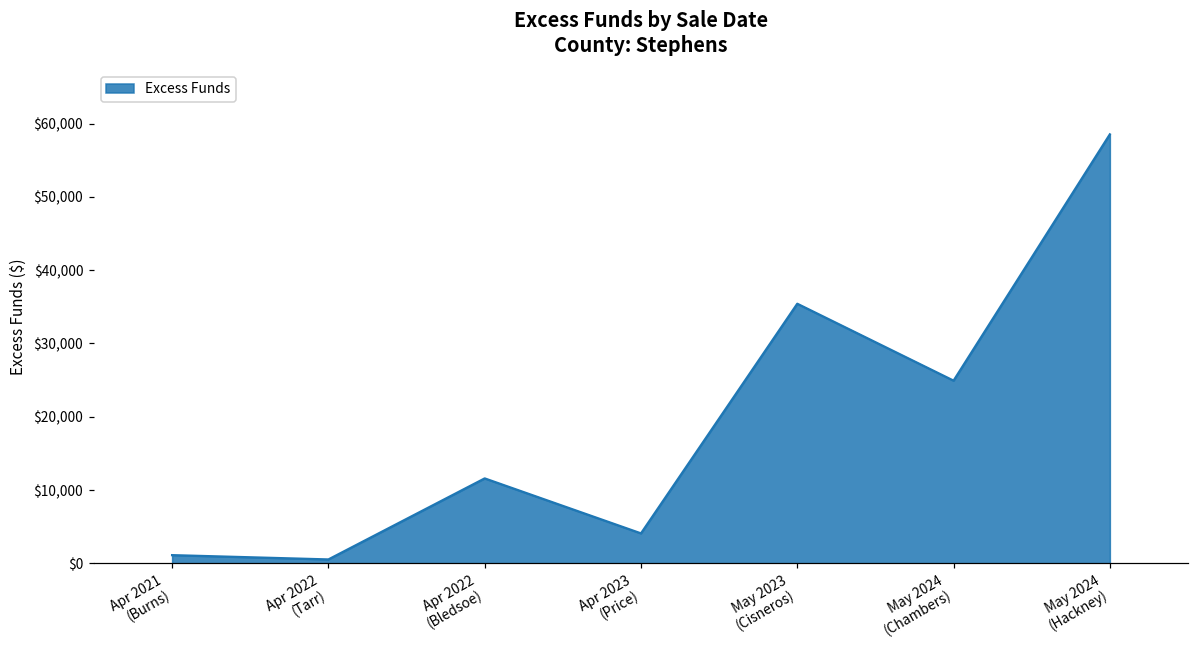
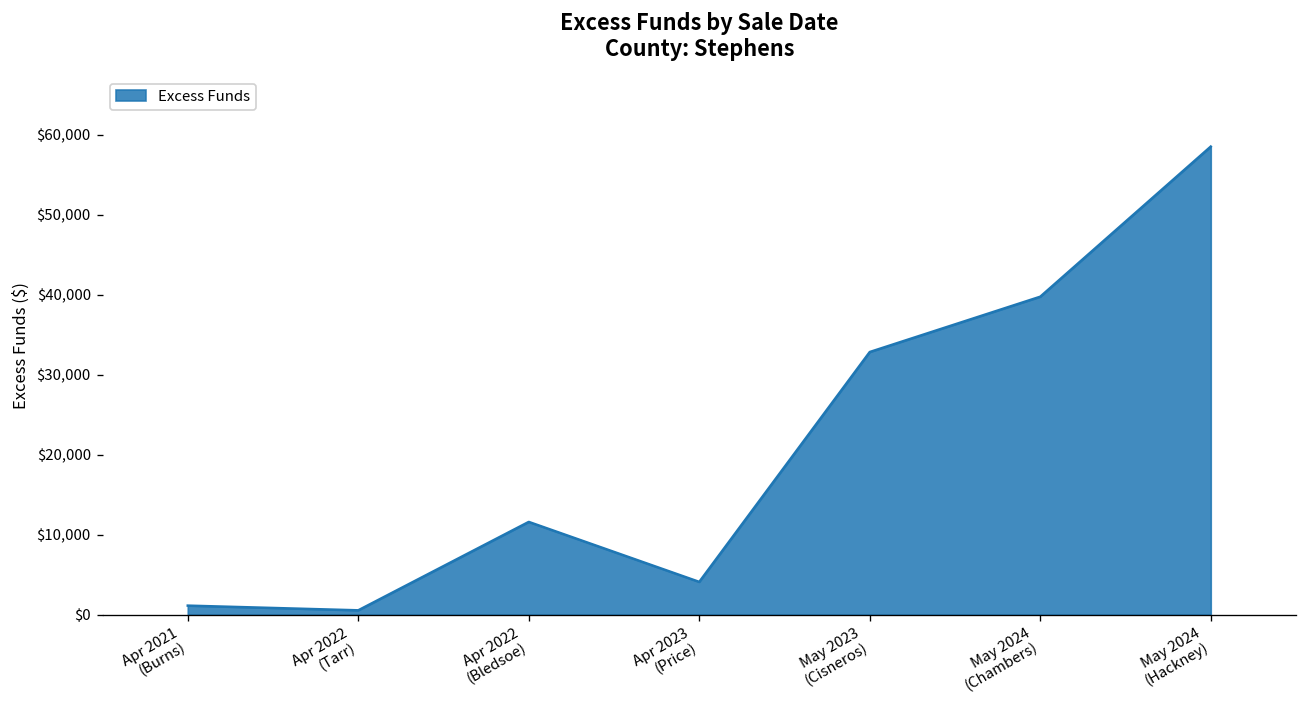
May 2023 (Cisneros): $35,000 -> $33,000
May 2024 (Chambers): $25,000 -> $40,000
